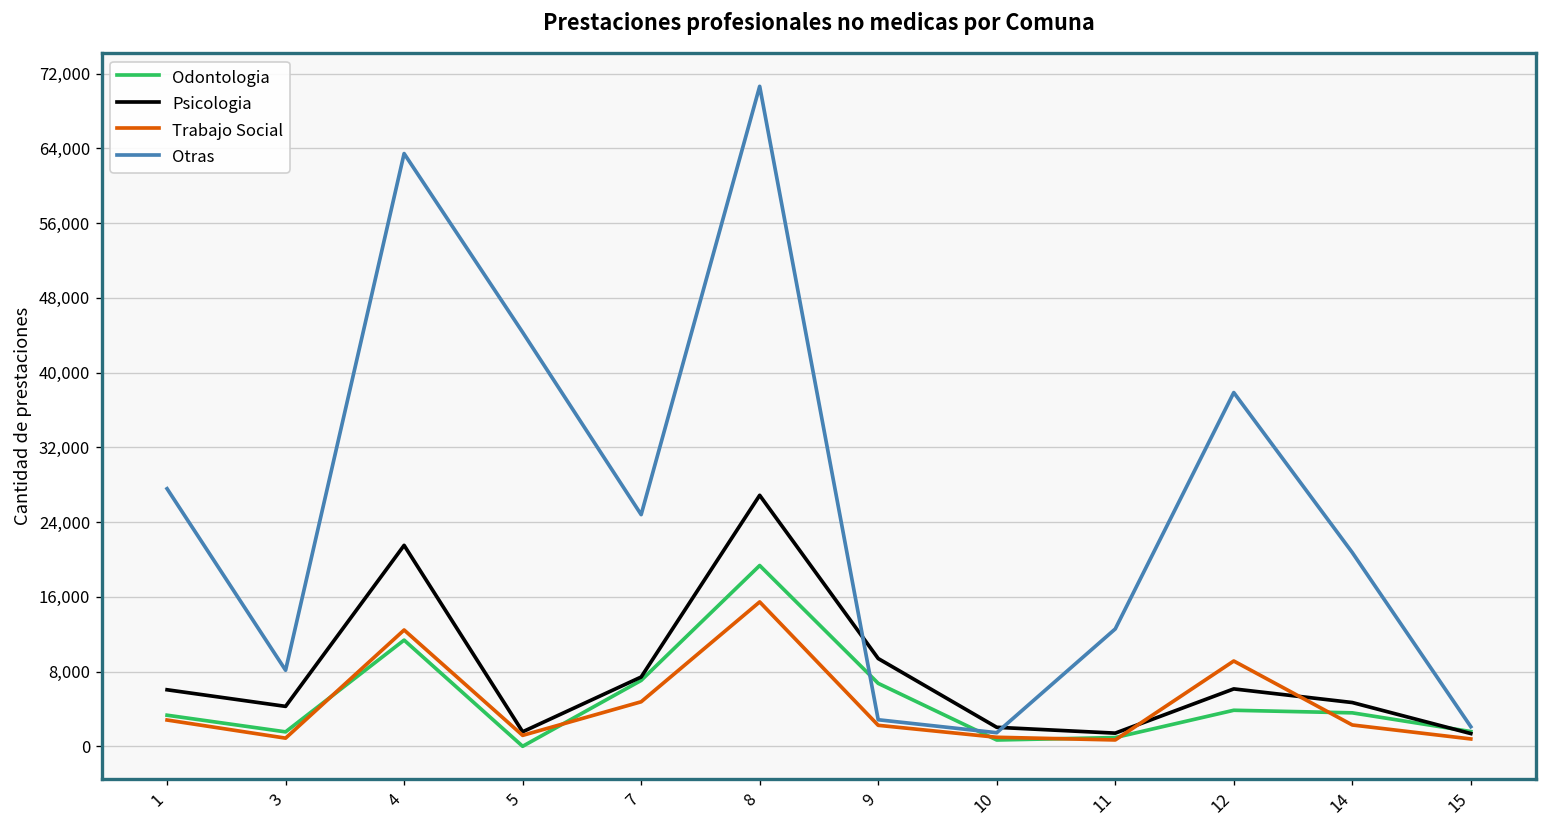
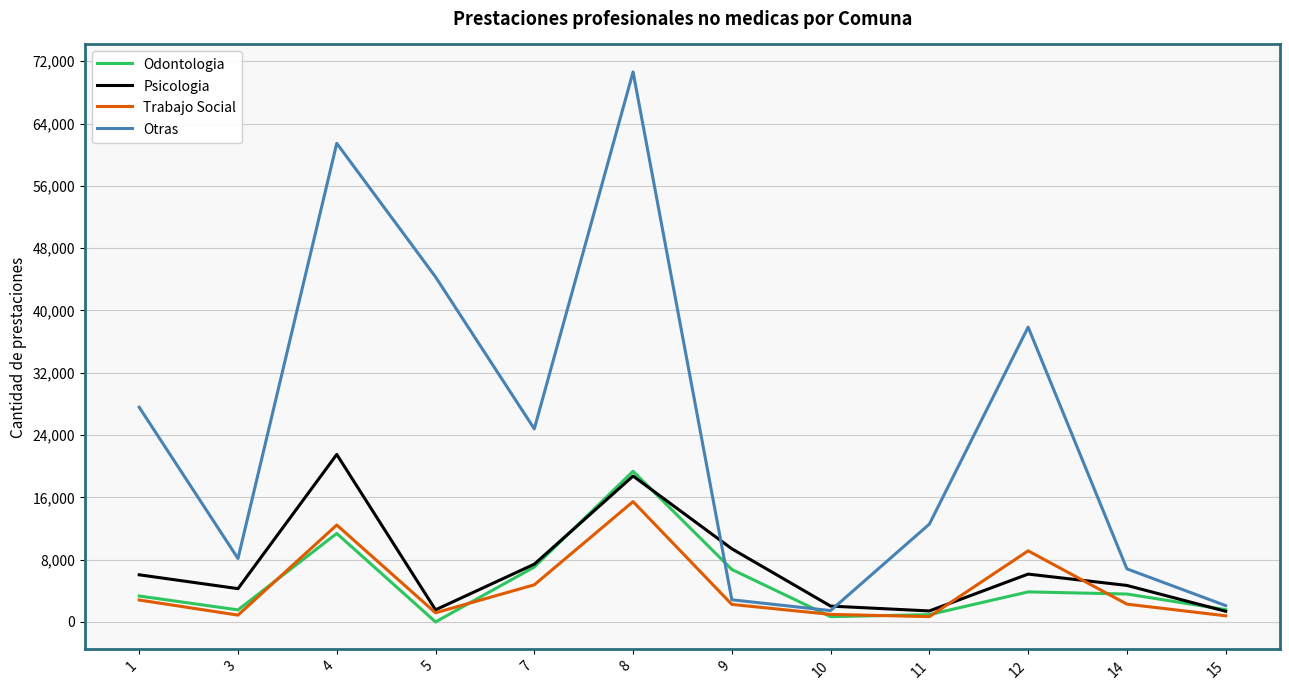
Otras, 4: 63,000 -> 61,000
Psicologia, 8: 27,000 -> 19,000
Otras, 14: 21,000 -> 7,000
